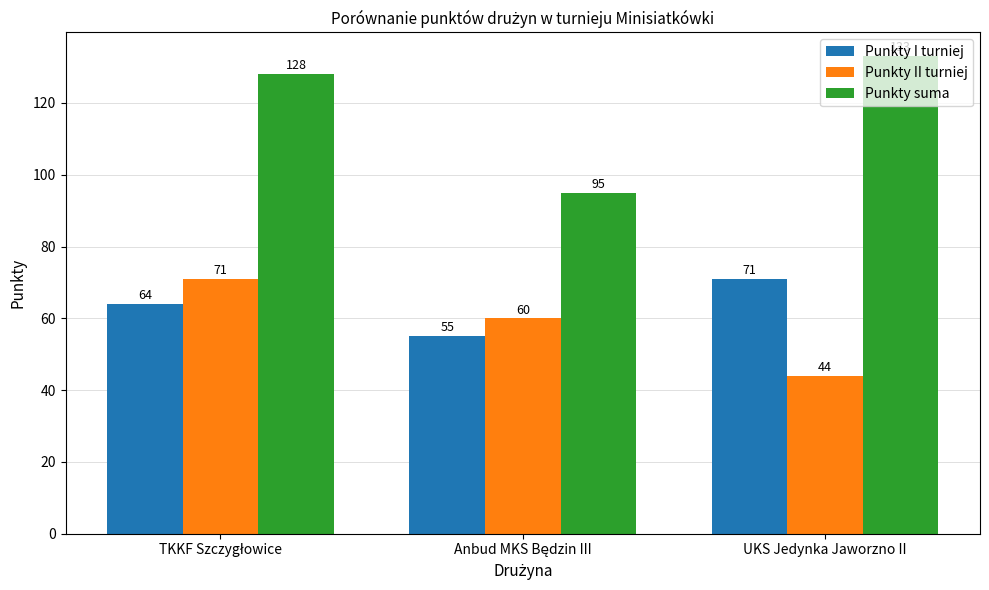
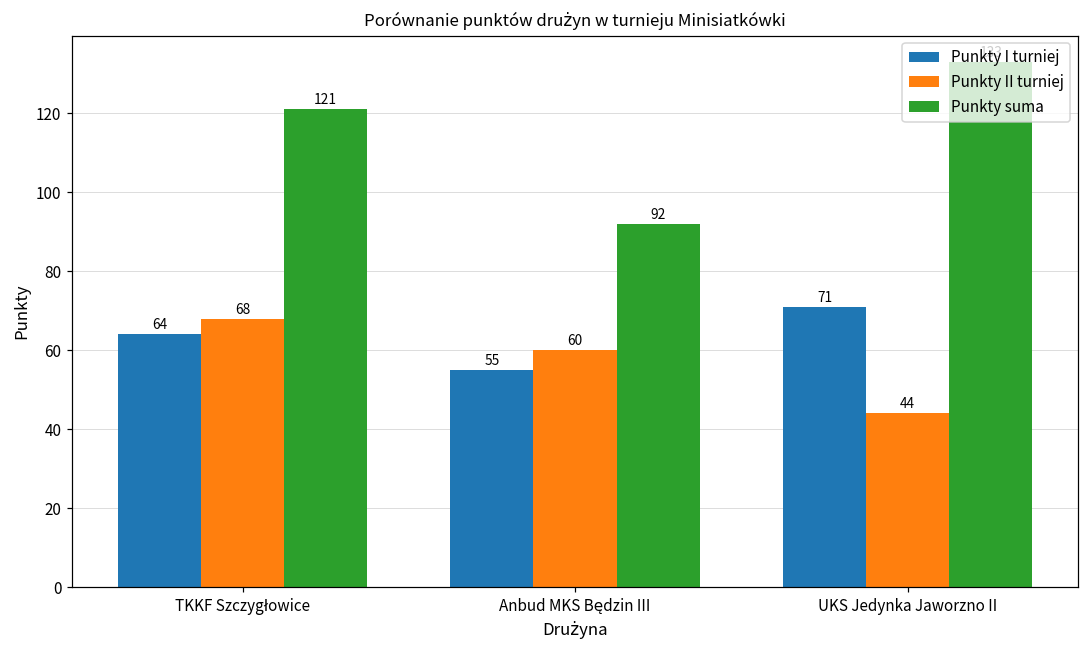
Punkty II turniej, TKKF Szczygłowice: 71 -> 68
Punkty suma, TKKF Szczygłowice: 128 -> 121
Punkty suma, Anbud MKS Będzin III: 95 -> 92
